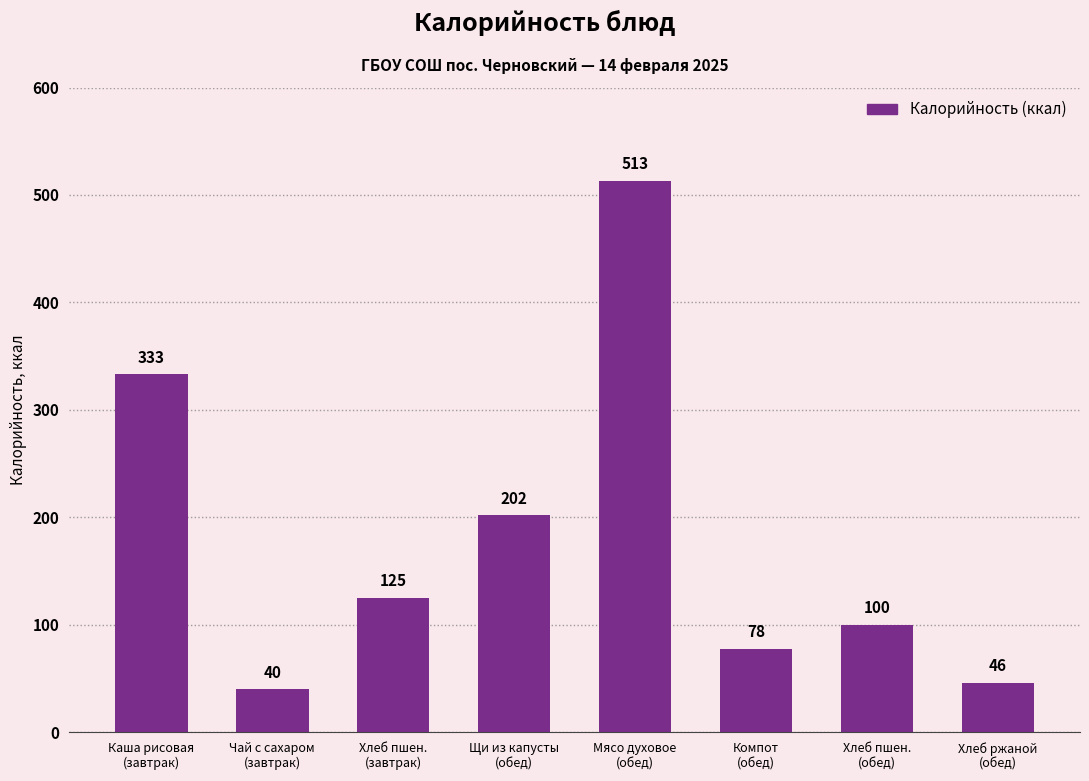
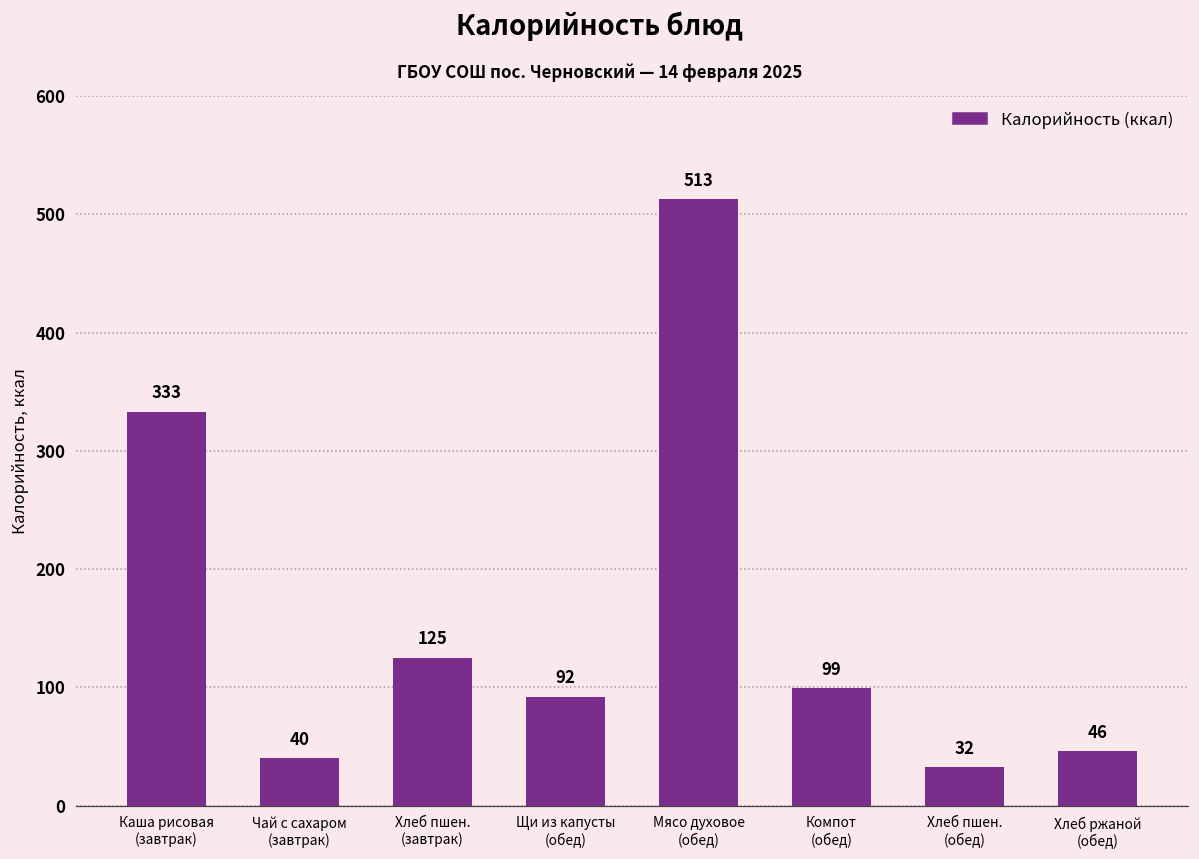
Щи из капусты (обед): 202 -> 92
Компот (обед): 78 -> 99
Хлеб пшен. (обед): 100 -> 32
